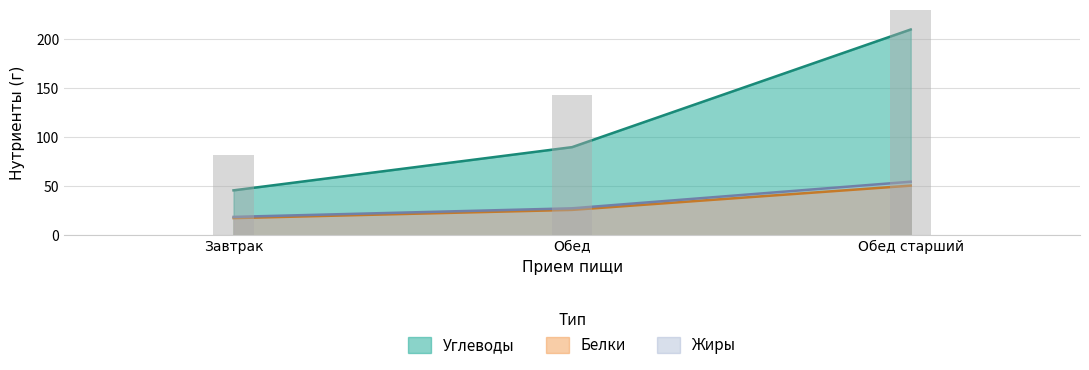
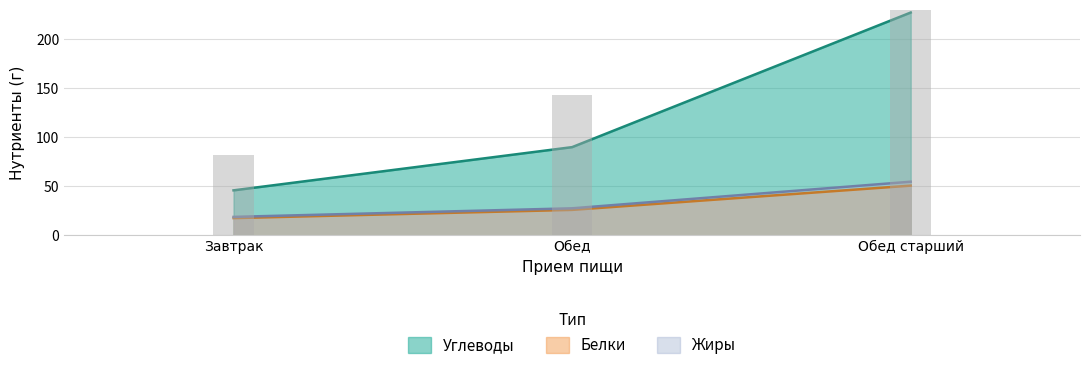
Углеводы, Обед старший: 210 -> 230
